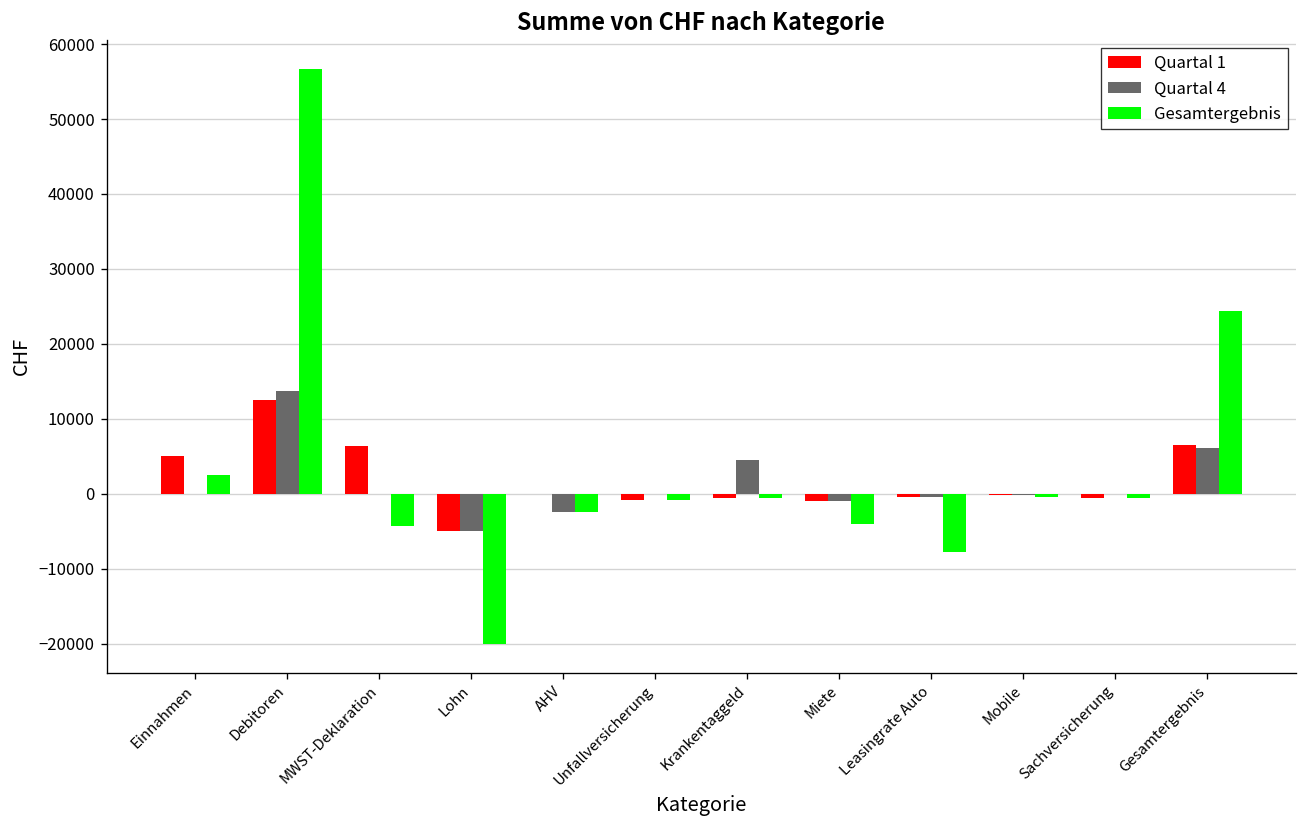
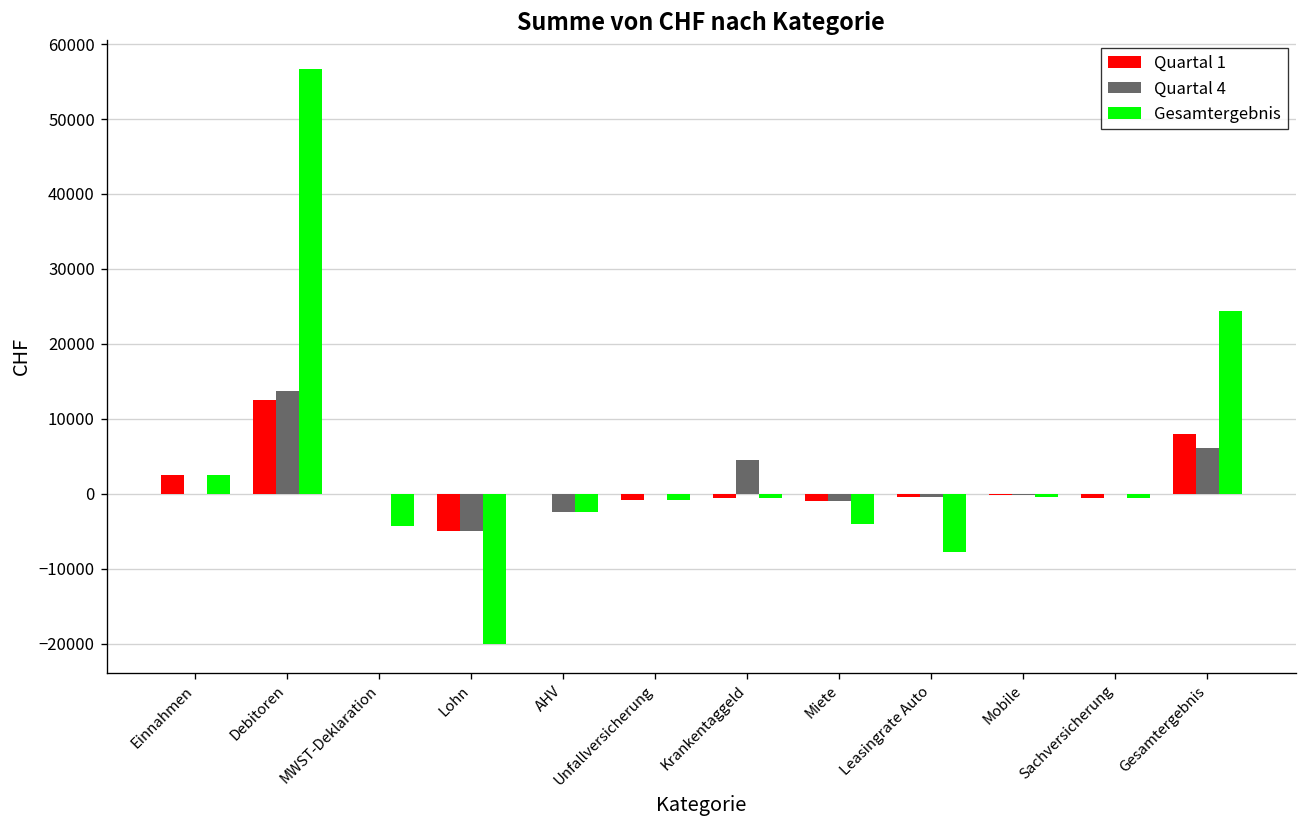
Quartal 1, Einnahmen: 5000 -> 3000
Quartal 1, MWST-Deklaration: 6000 -> 0
Quartal 1, Gesamtergebnis: 7000 -> 8000
